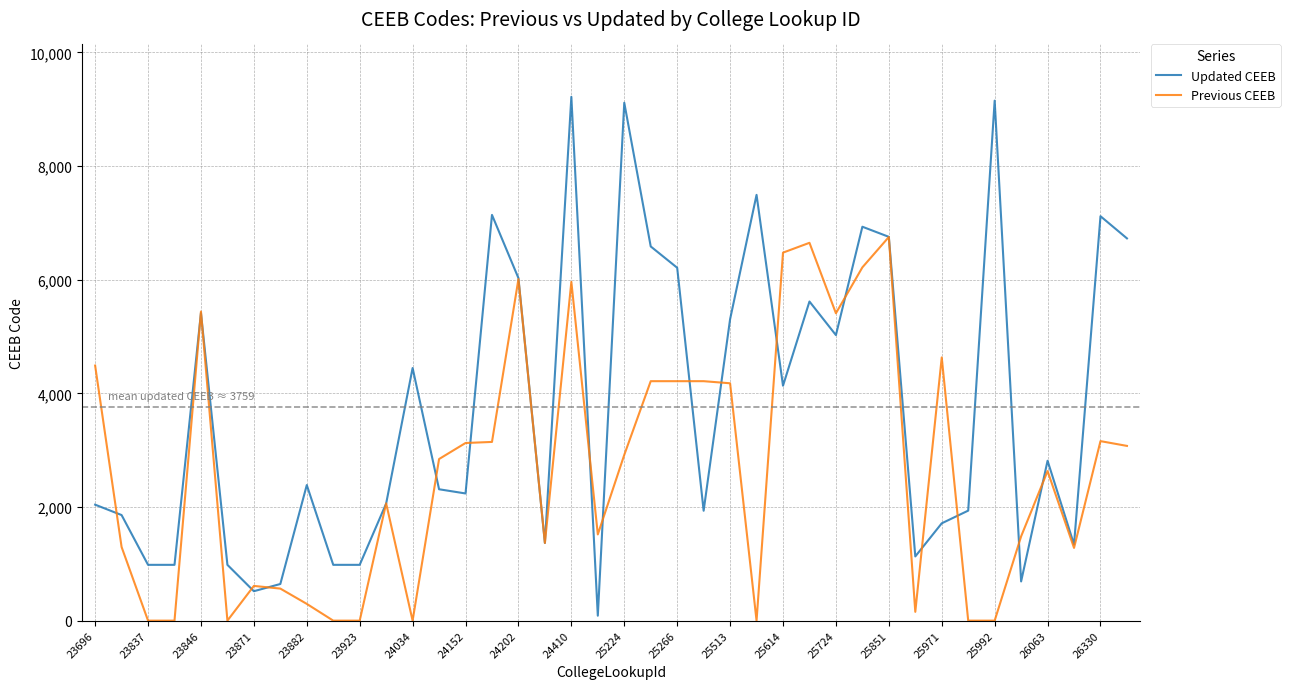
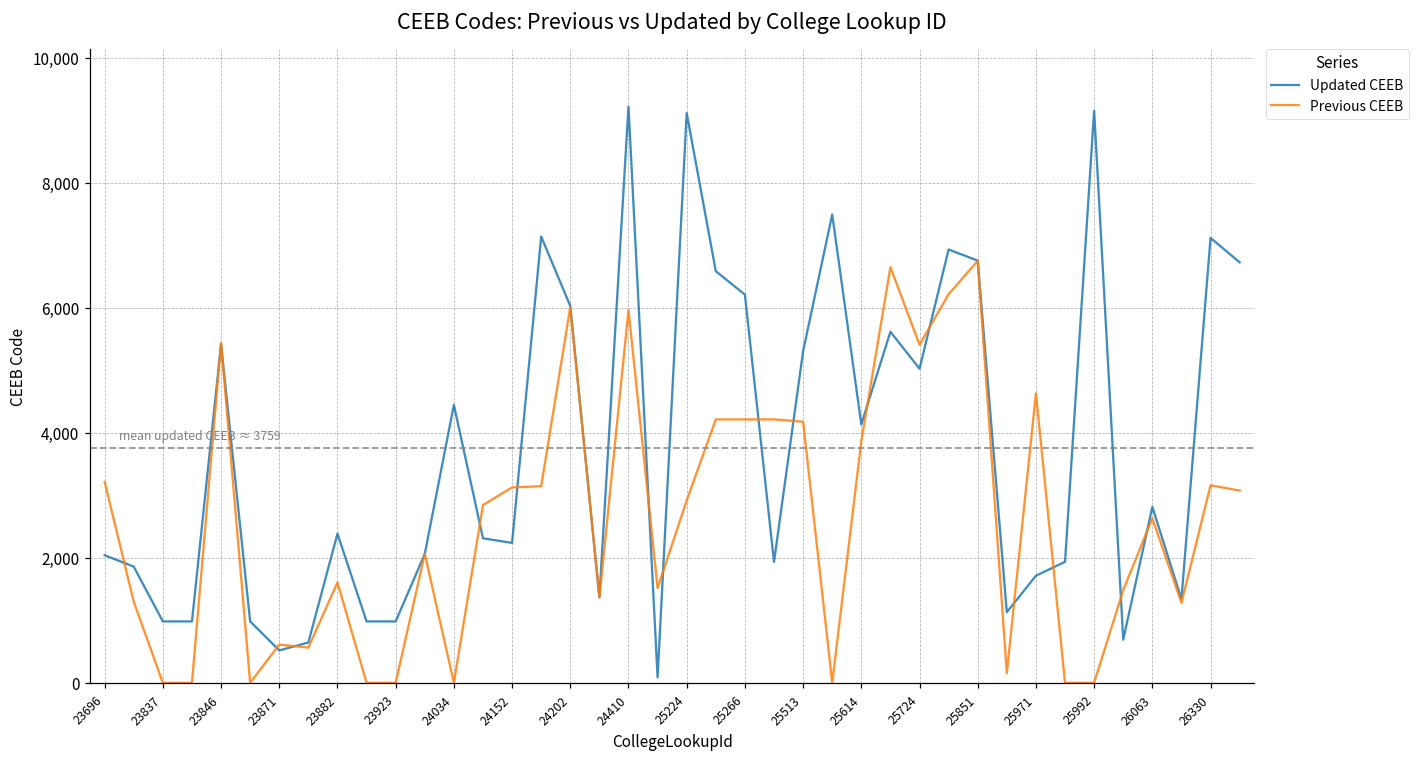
Previous CEEB, 23696: 4,500 -> 3,200
Previous CEEB, 23882: 300 -> 1,600
Previous CEEB, 25614: 6,500 -> 3,900
